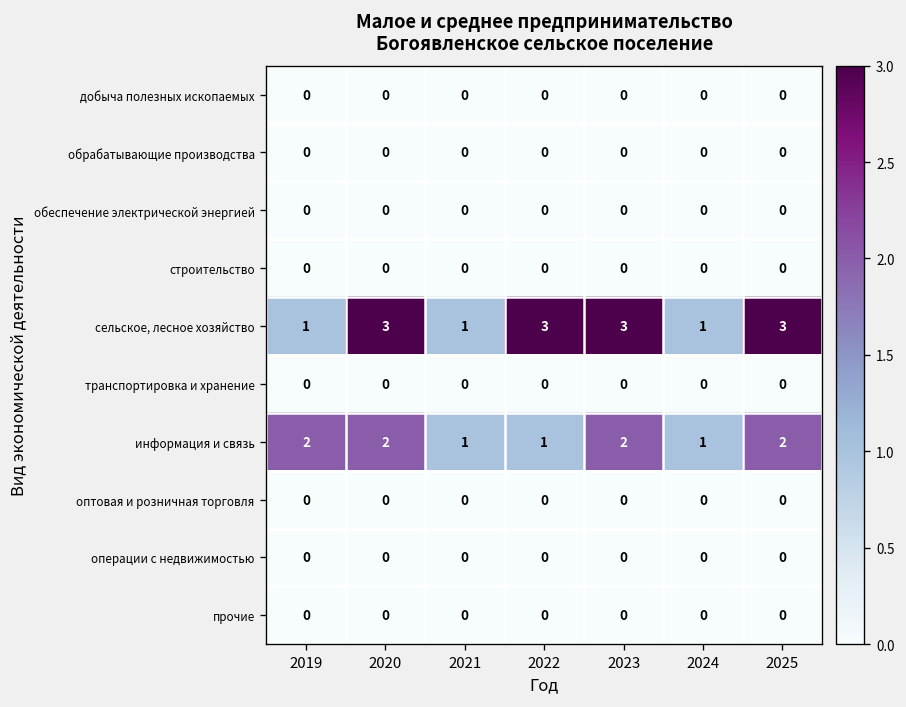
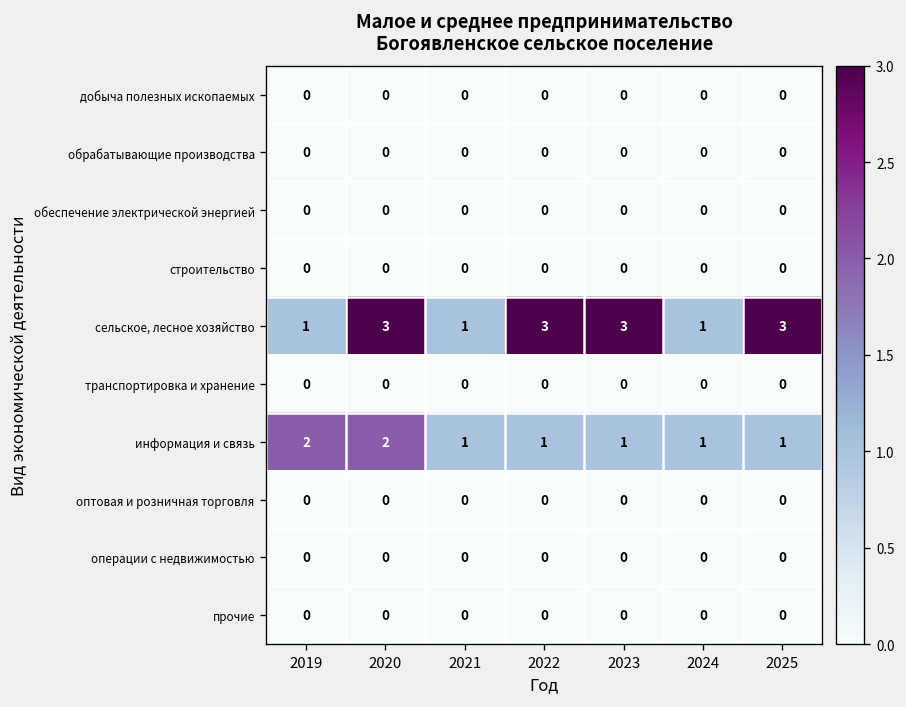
информация и связь, 2023: 2 -> 1
информация и связь, 2025: 2 -> 1
